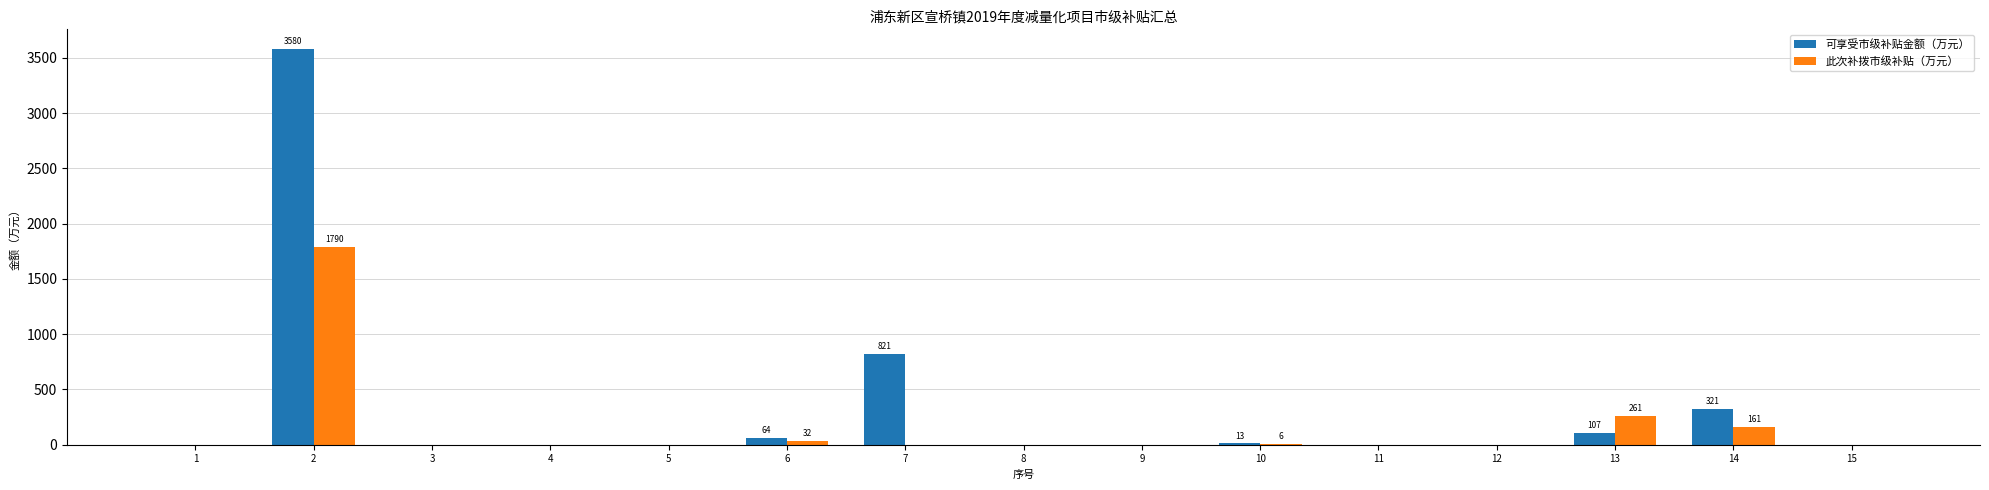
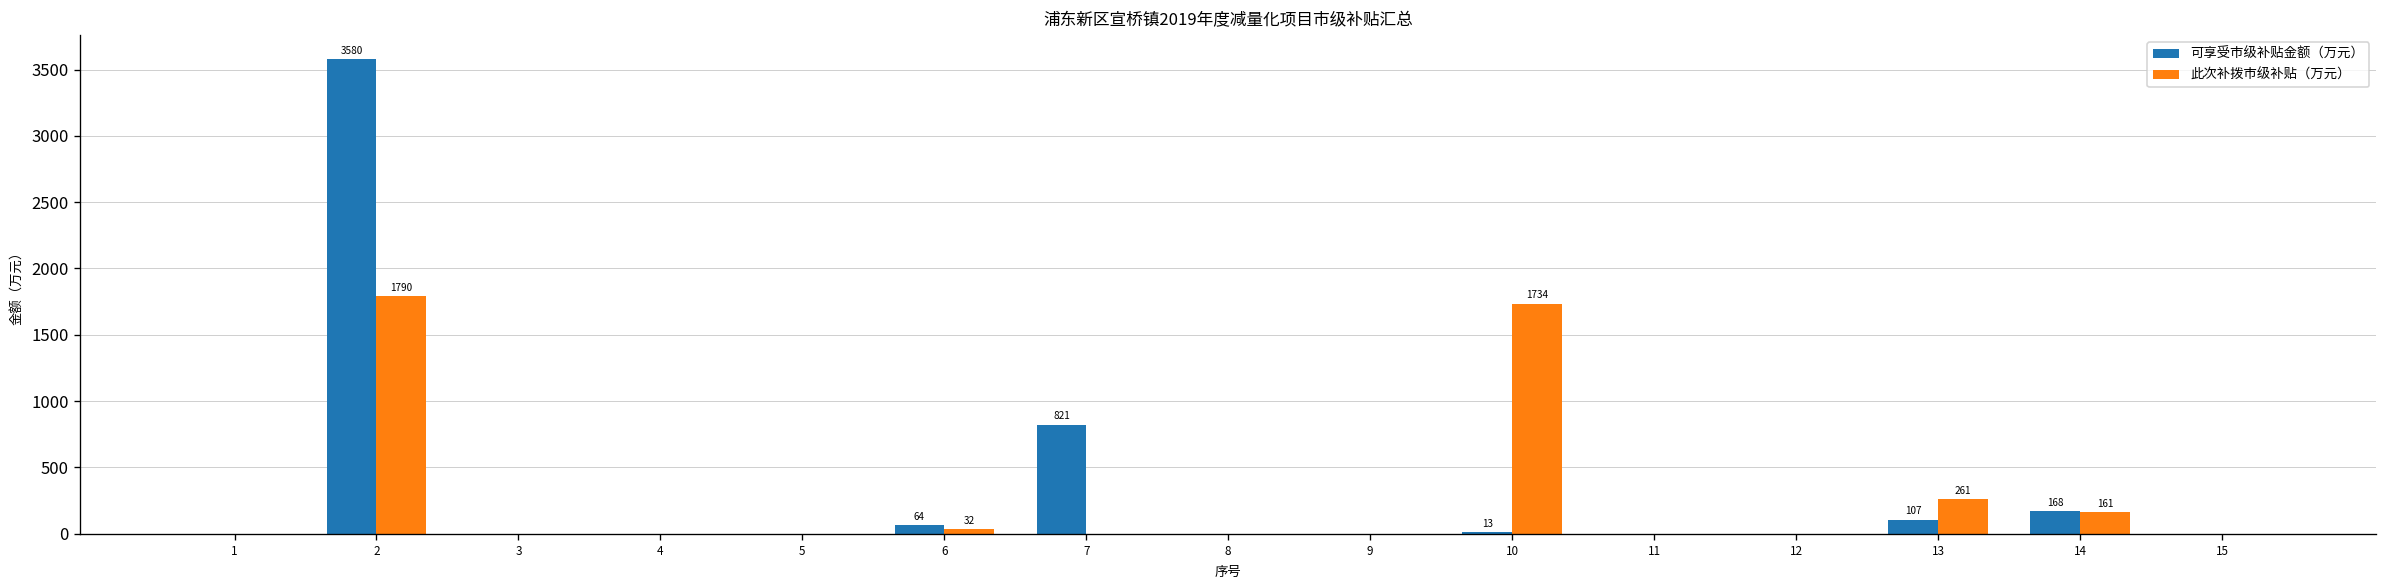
此次补拨市级补贴（万元）, 10: 6 -> 1734
可享受市级补贴金额（万元）, 14: 321 -> 168
